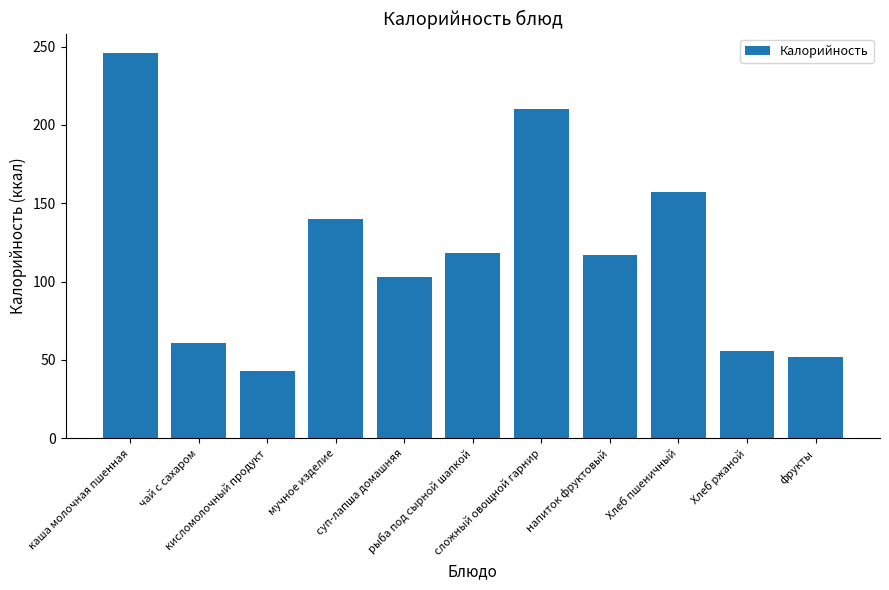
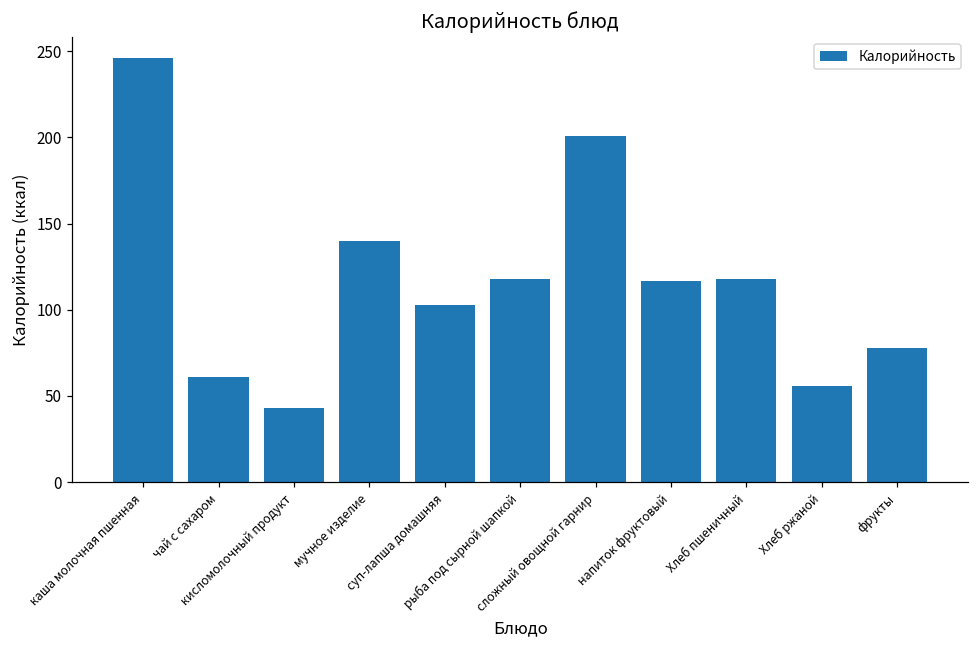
сложный овощной гарнир: 210 -> 201
Хлеб пшеничный: 157 -> 118
фрукты: 52 -> 78
